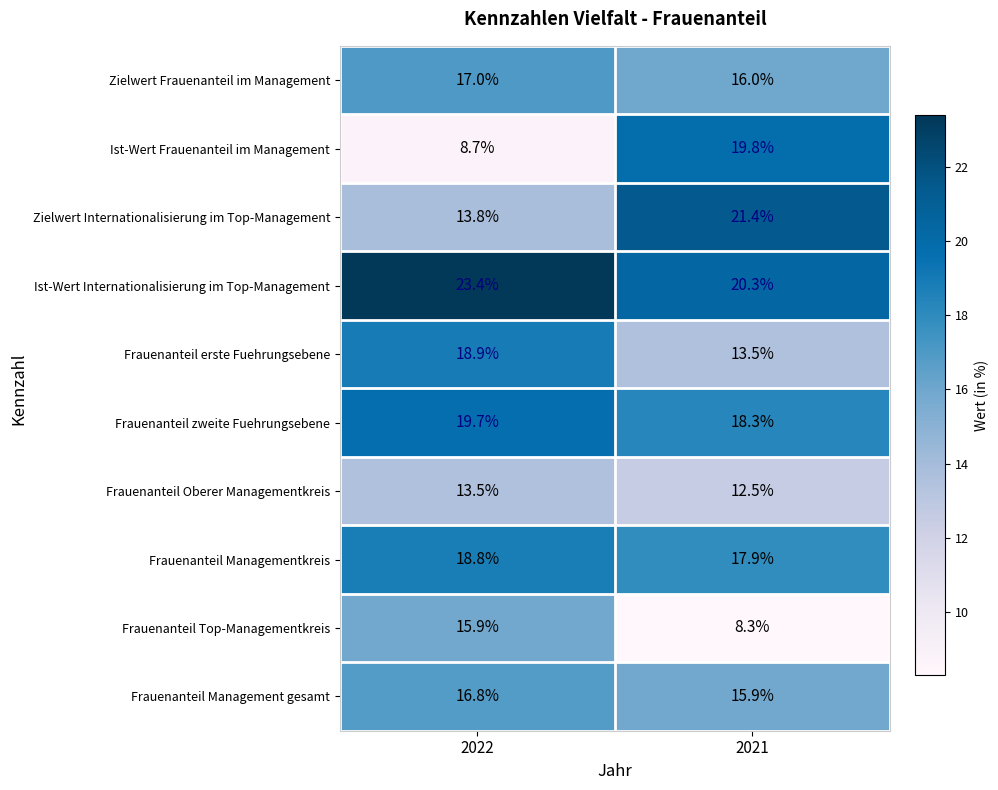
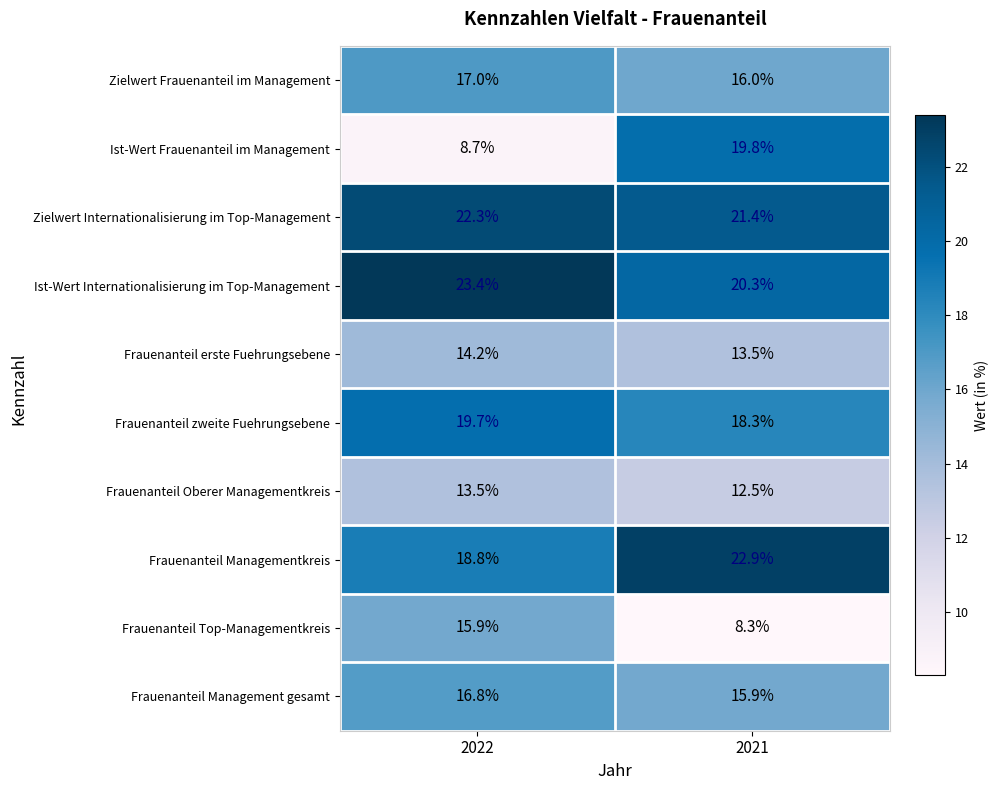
Zielwert Internationalisierung im Top-Management, 2022: 13.8% -> 22.3%
Frauenanteil erste Fuehrungsebene, 2022: 18.9% -> 14.2%
Frauenanteil Managementkreis, 2021: 17.9% -> 22.9%
